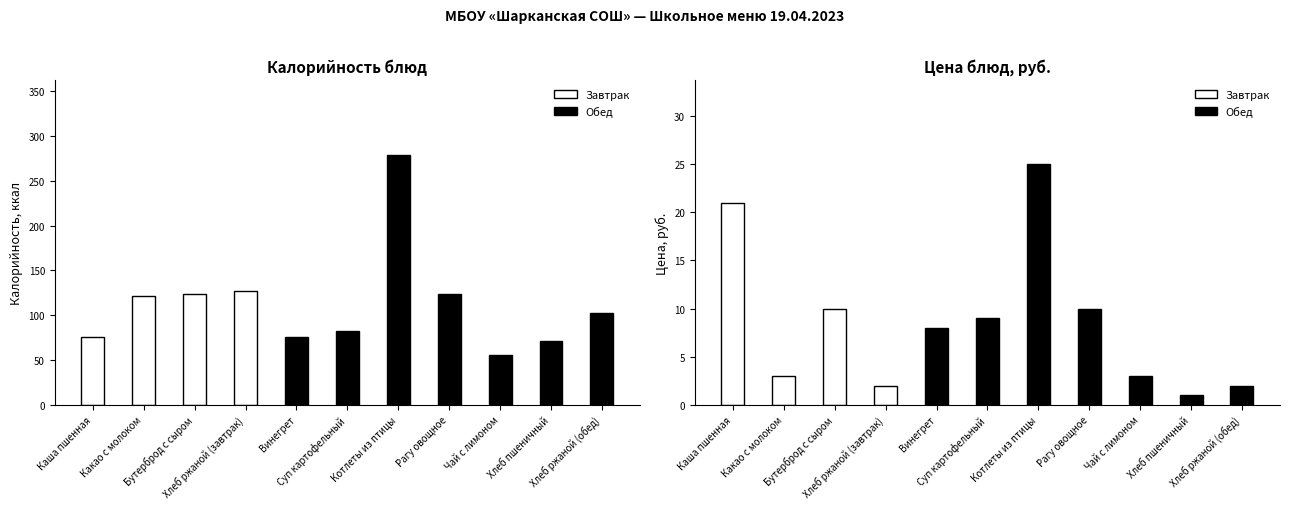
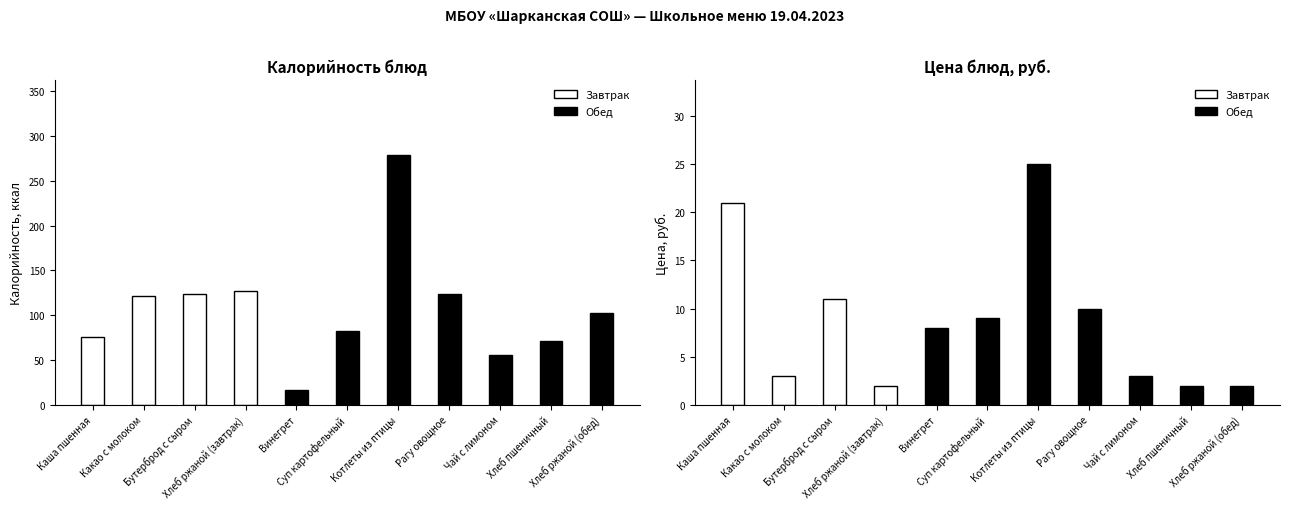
Калорийность блюд, Винегрет: 80 -> 20
Цена блюд, руб., Бутерброд с сыром: 10 -> 11
Цена блюд, руб., Хлеб пшеничный: 1 -> 2
